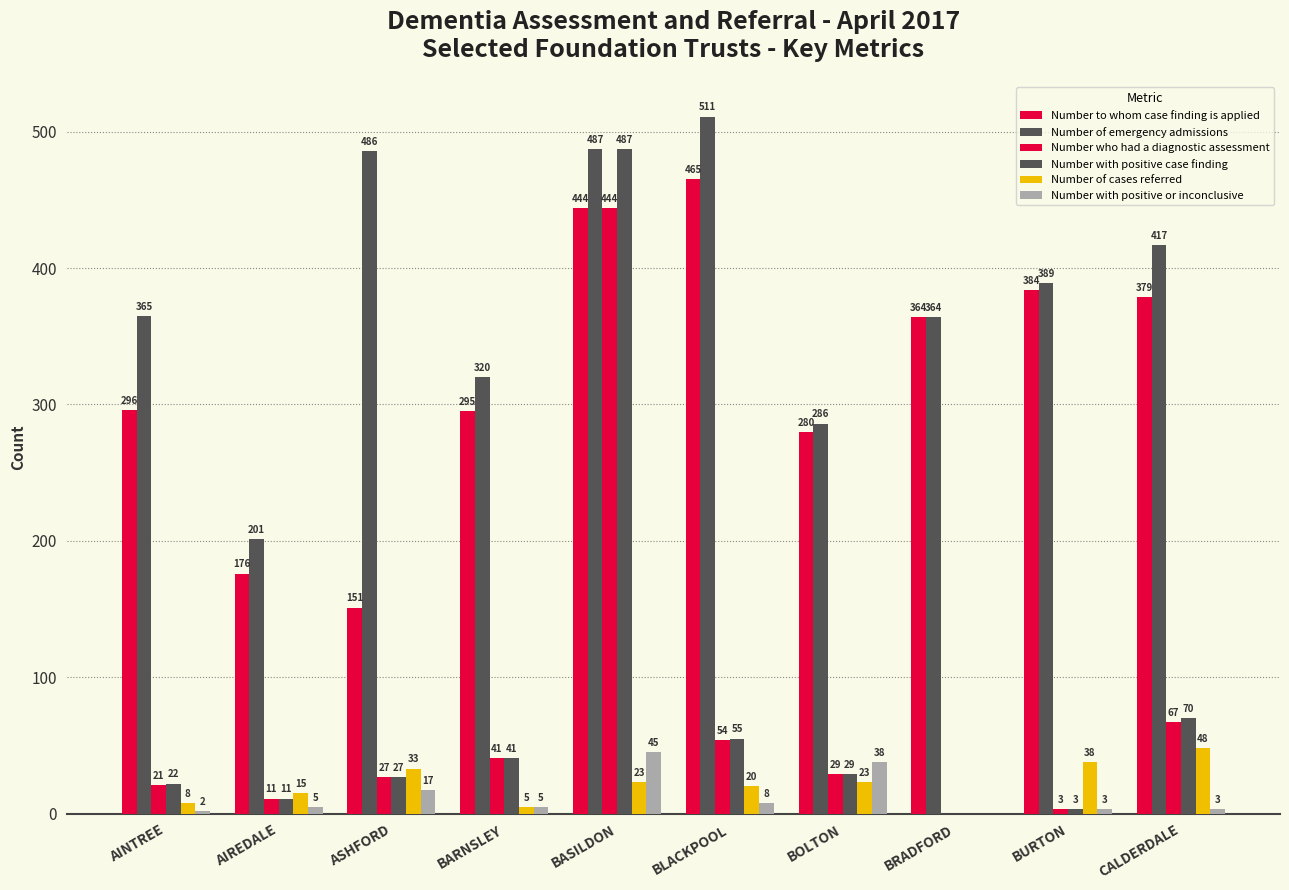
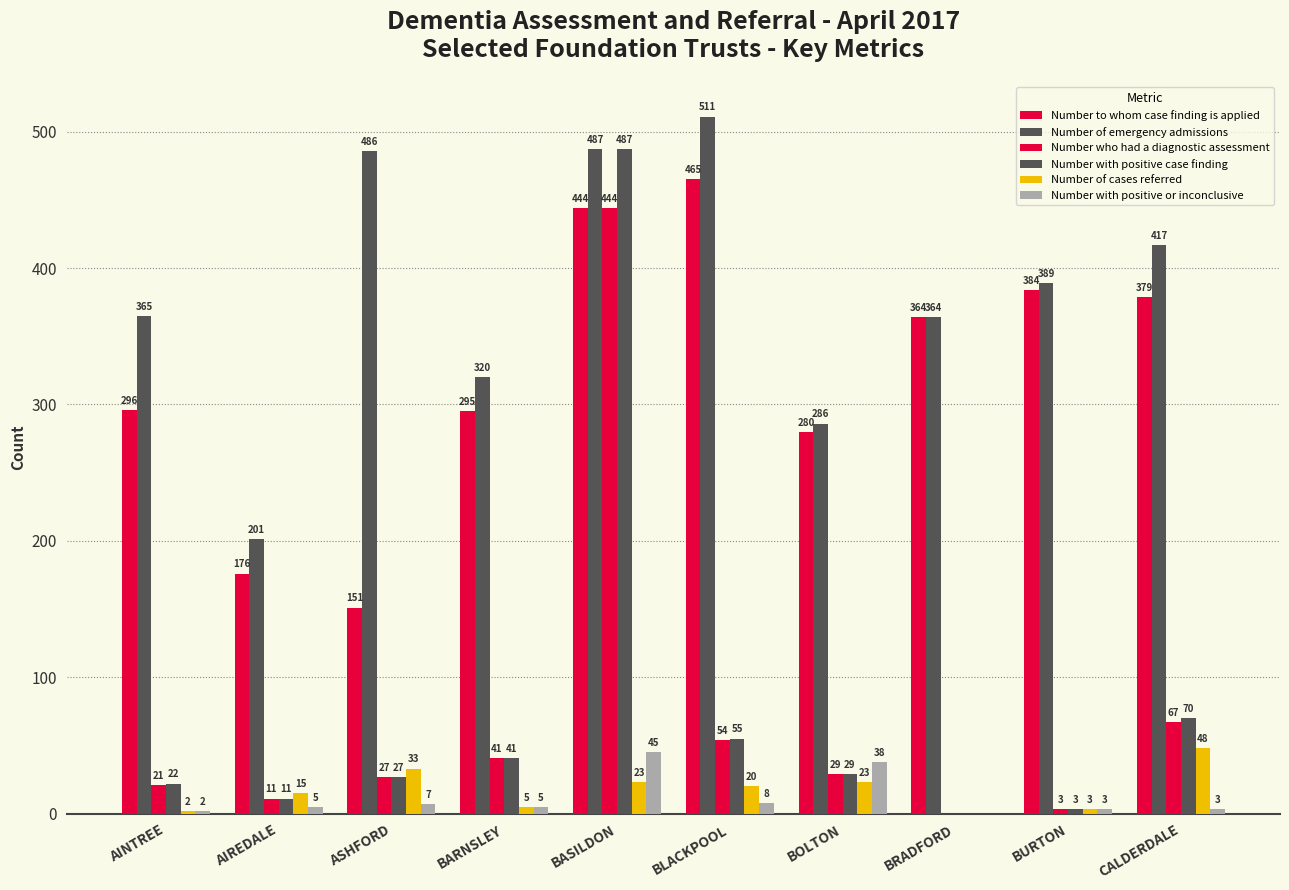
Number of cases referred, AINTREE: 8 -> 2
Number with positive or inconclusive, ASHFORD: 17 -> 7
Number of cases referred, BURTON: 38 -> 3
